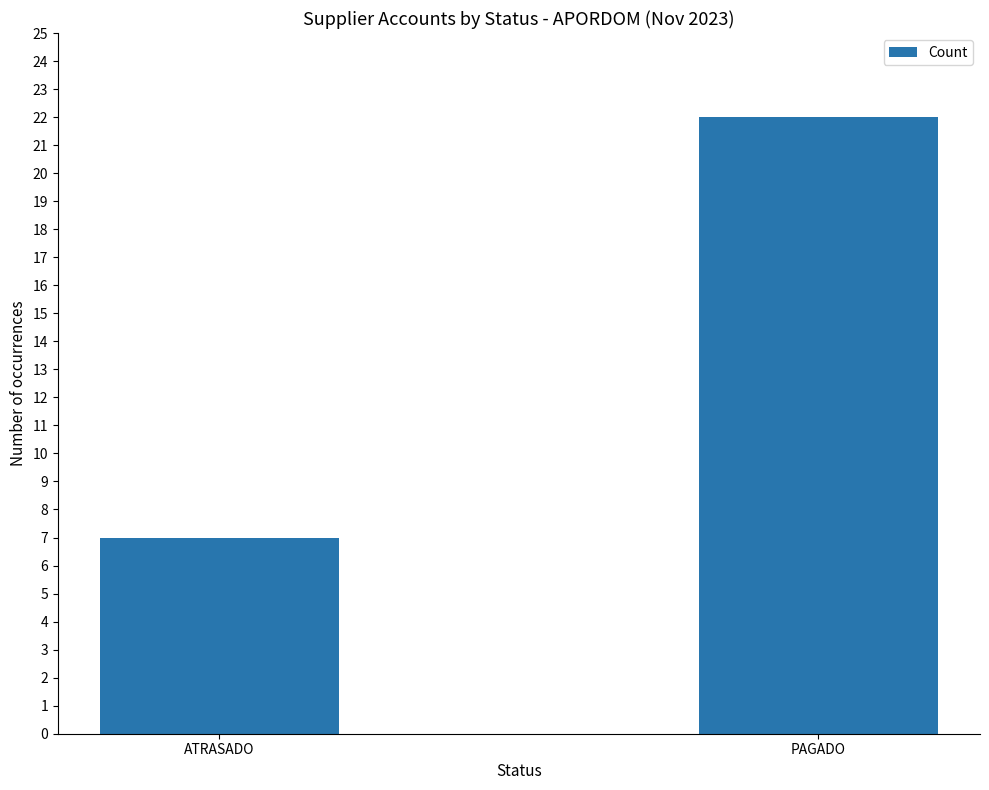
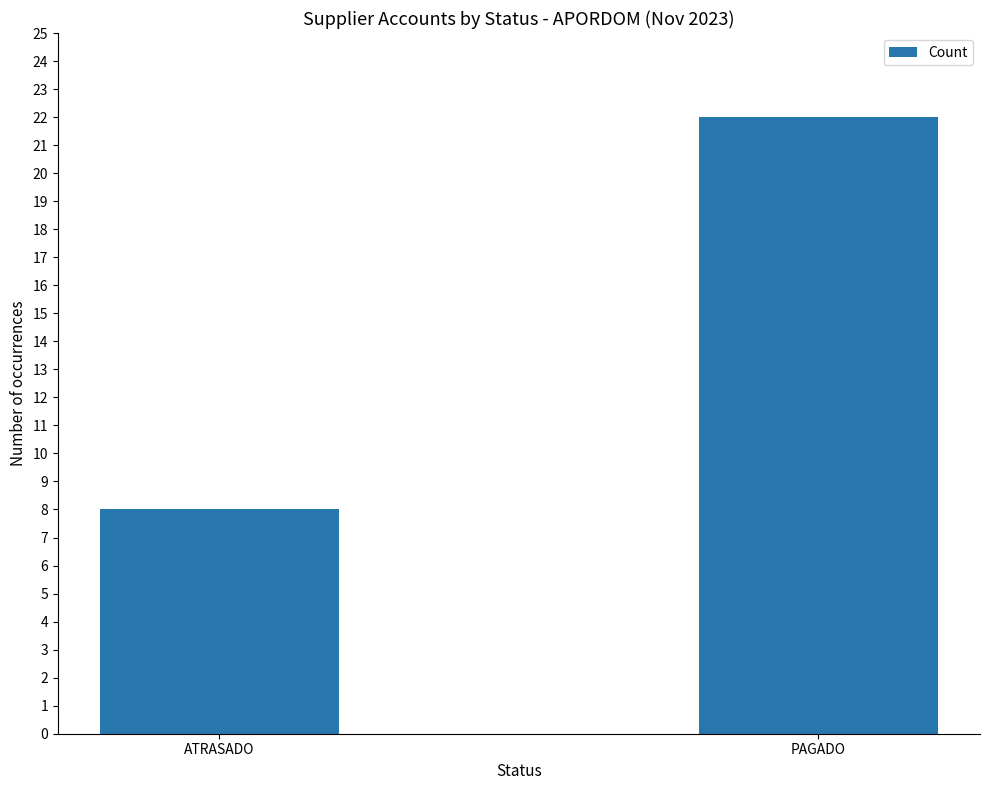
ATRASADO: 7 -> 8
